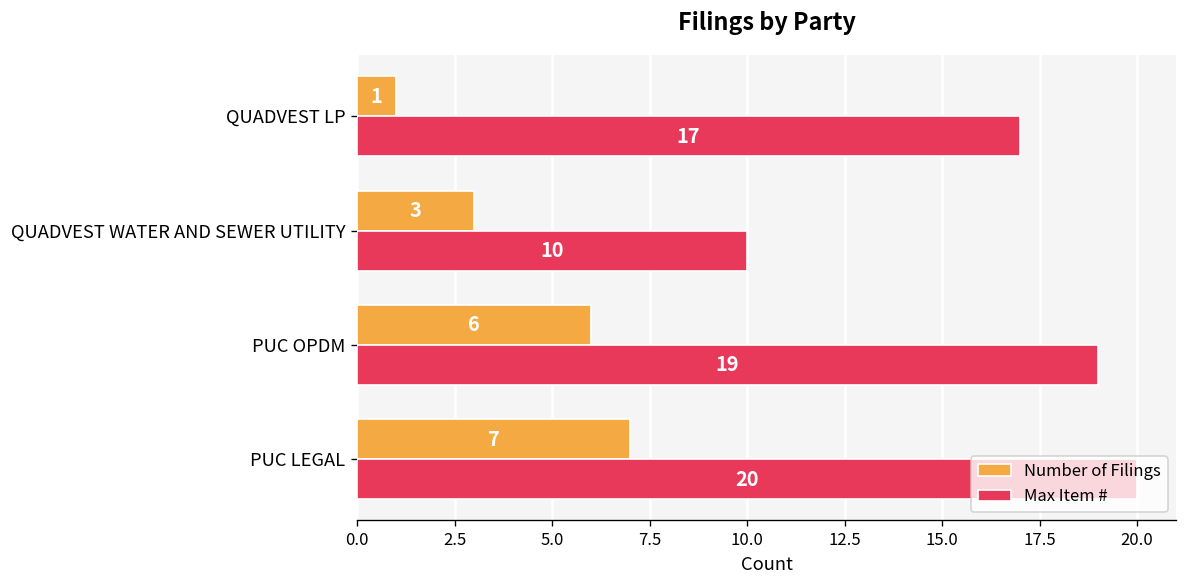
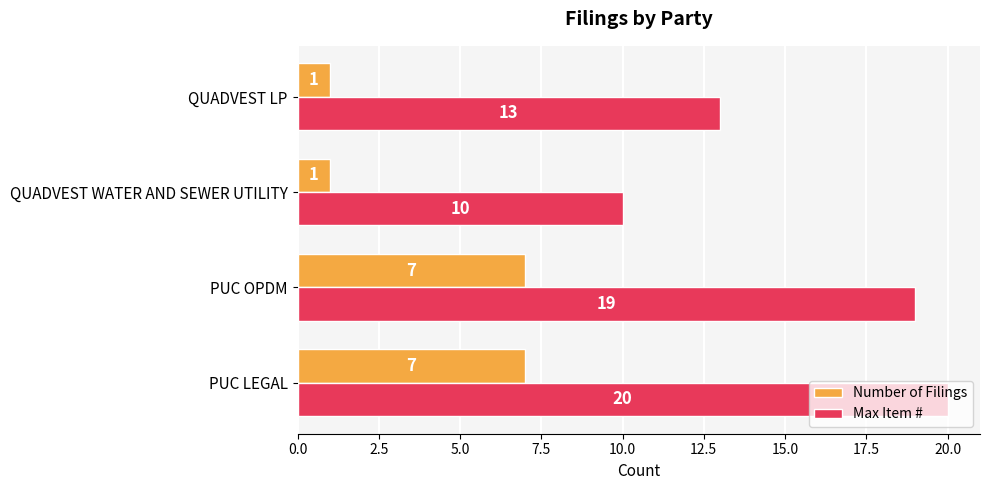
Max Item #, QUADVEST LP: 17 -> 13
Number of Filings, QUADVEST WATER AND SEWER UTILITY: 3 -> 1
Number of Filings, PUC OPDM: 6 -> 7
